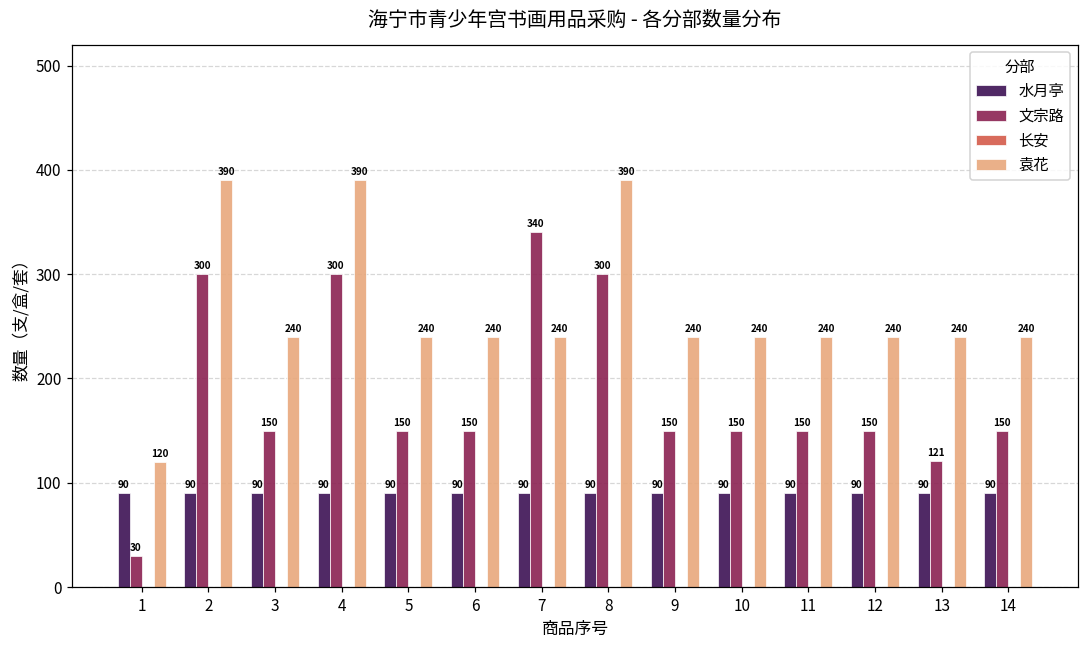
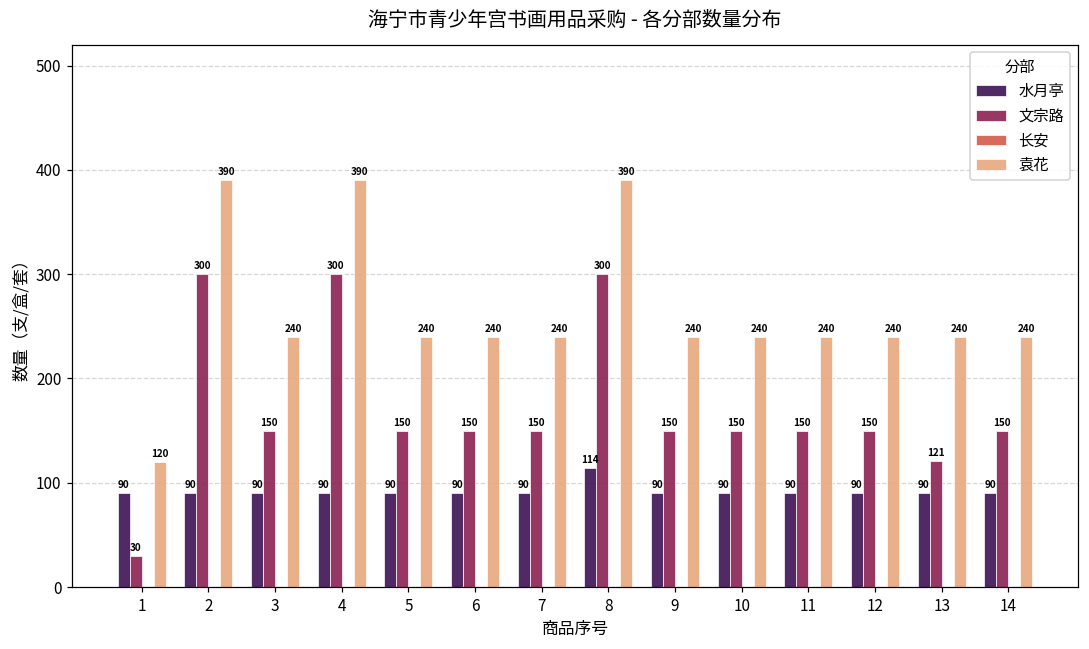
文宗路, 7: 340 -> 150
水月亭, 8: 90 -> 114
